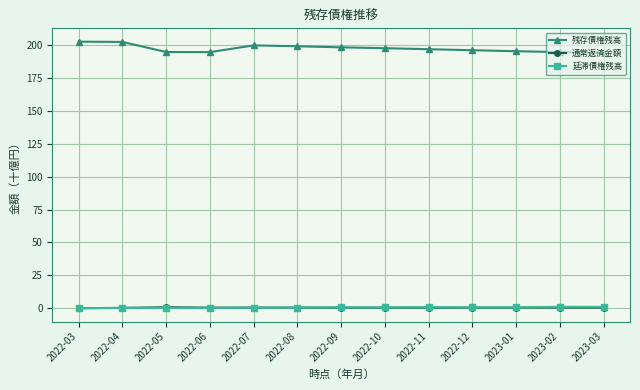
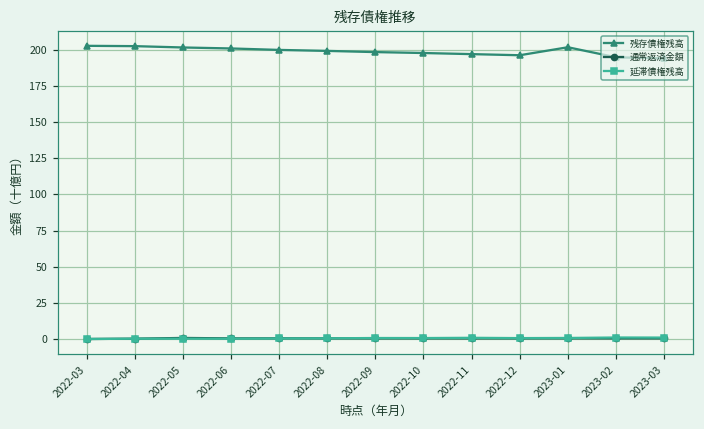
残存債権残高, 2022-05: 195 -> 202
残存債権残高, 2022-06: 195 -> 201
残存債権残高, 2023-01: 196 -> 202
